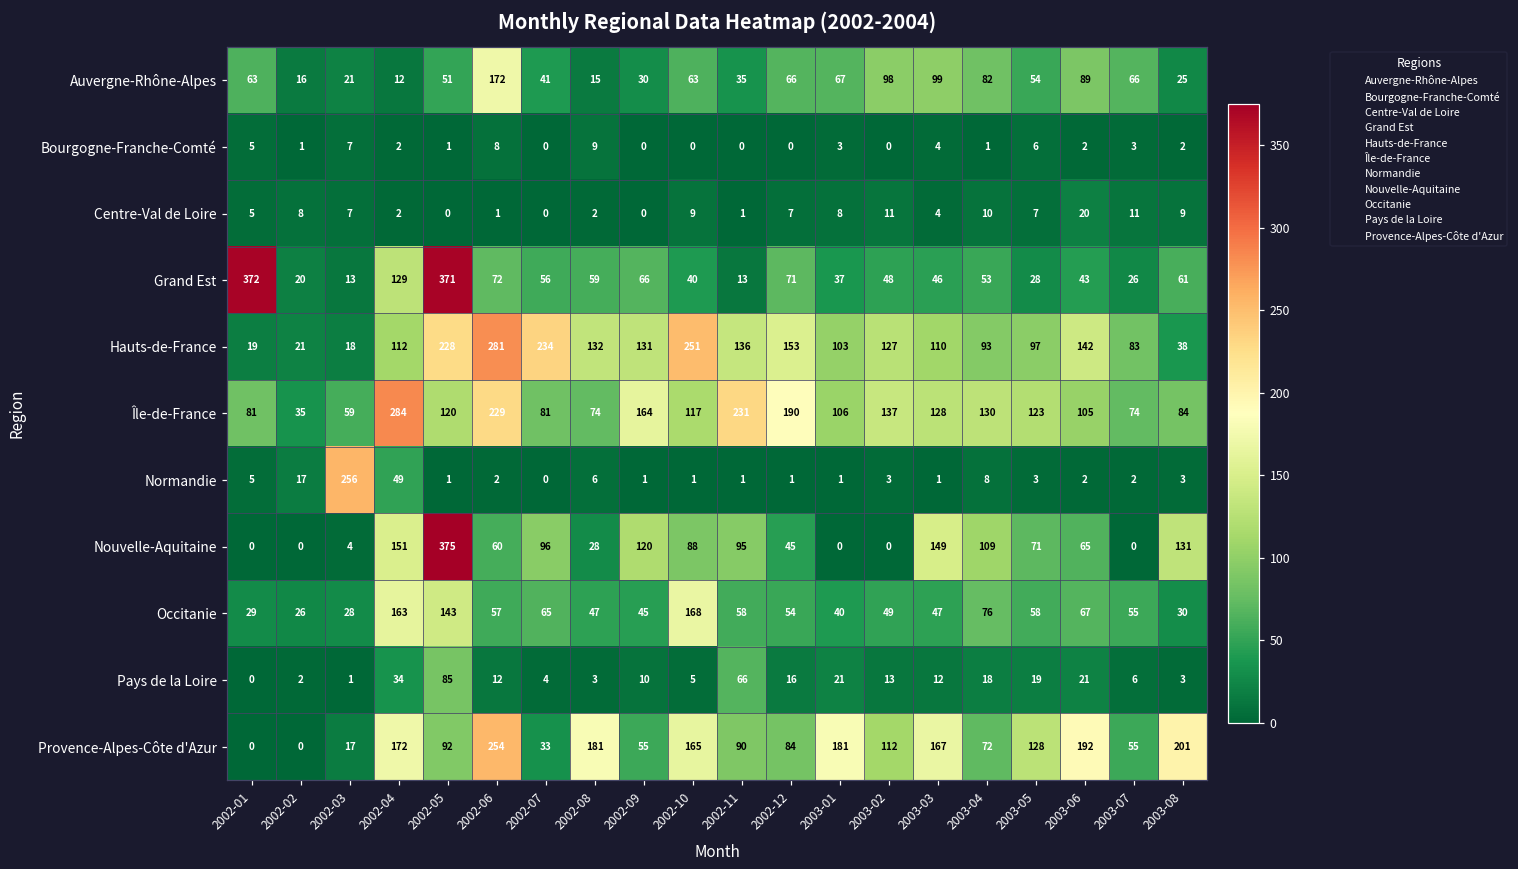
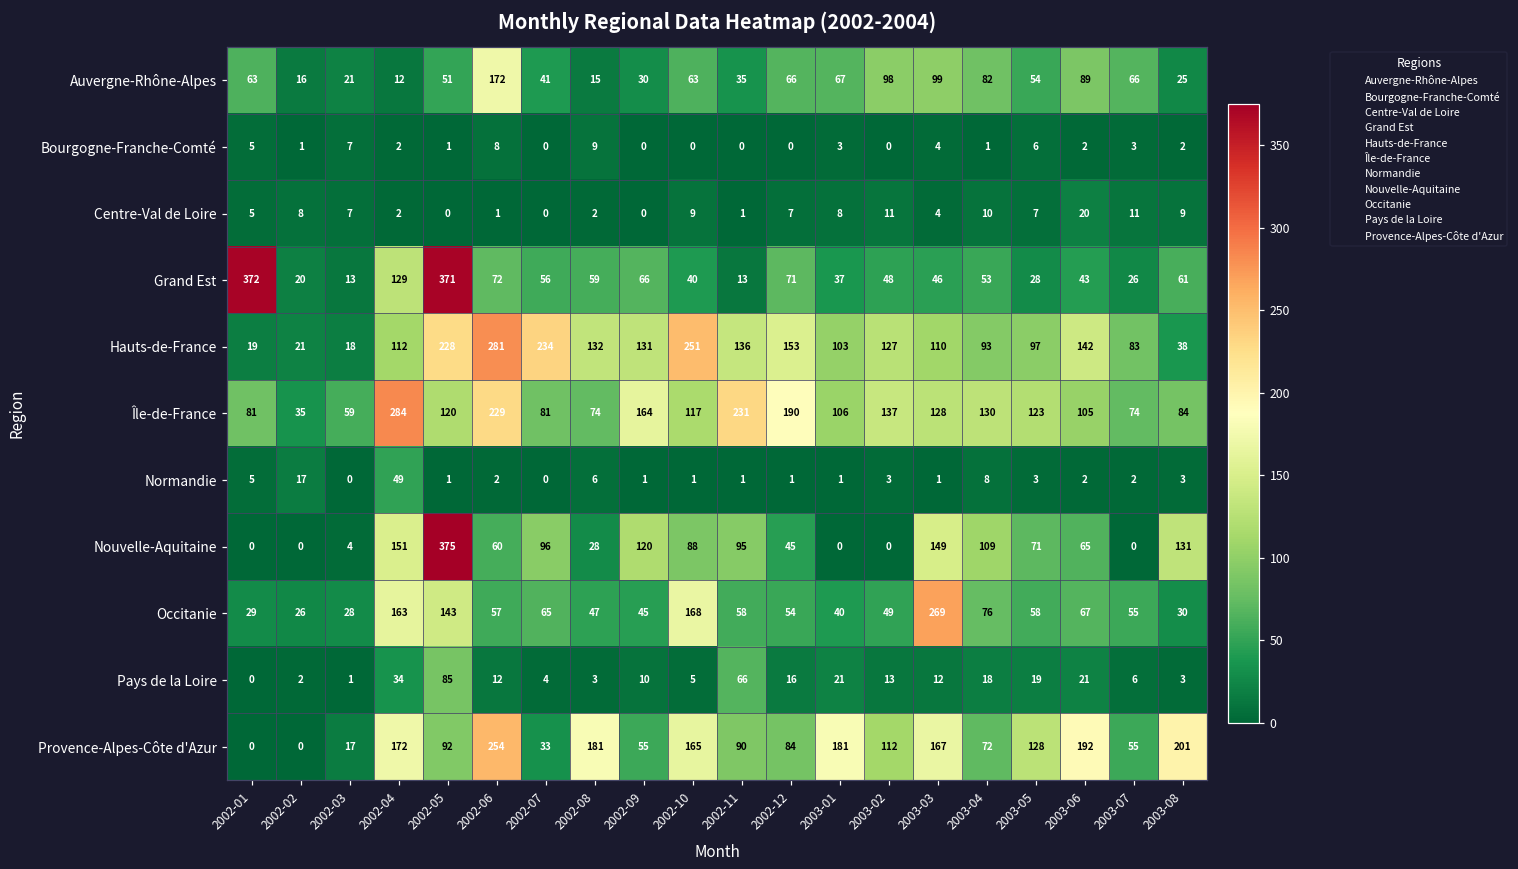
Normandie, 2002-03: 256 -> 0
Occitanie, 2003-03: 47 -> 269
